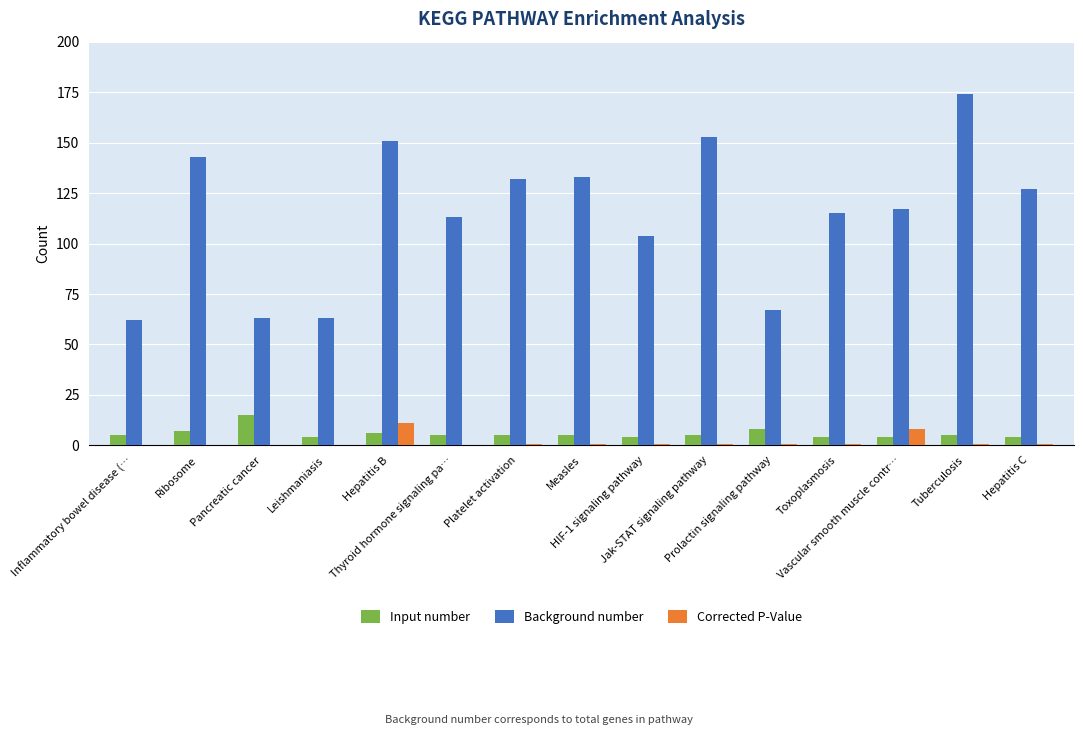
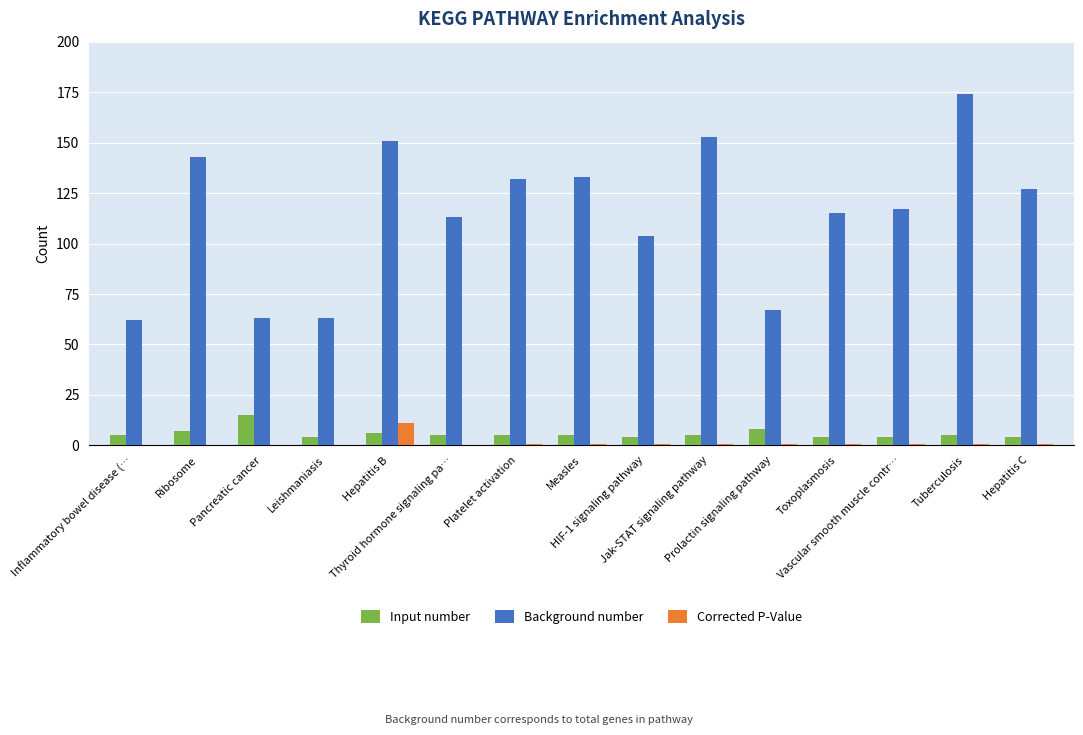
Corrected P-Value, Vascular smooth muscle contr…: 8 -> 1
